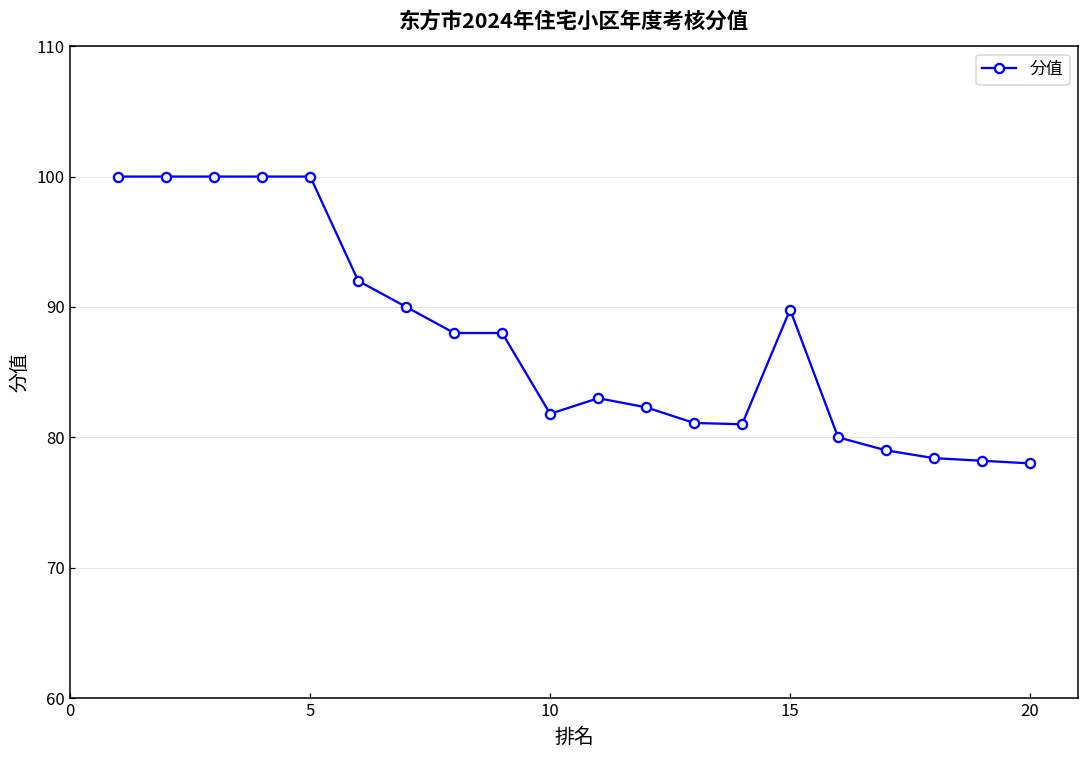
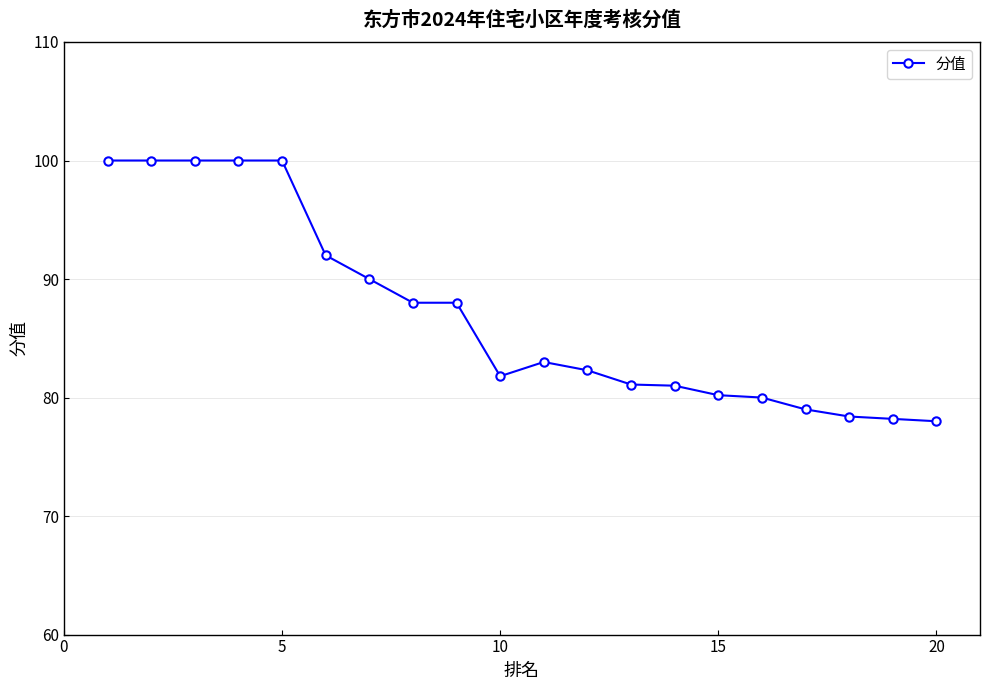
15: 89.8 -> 80.2
